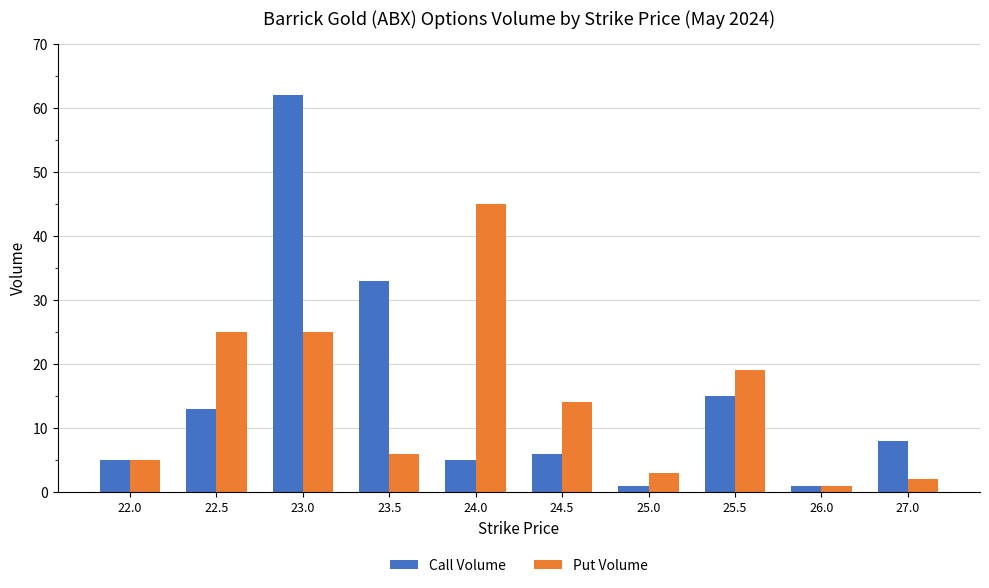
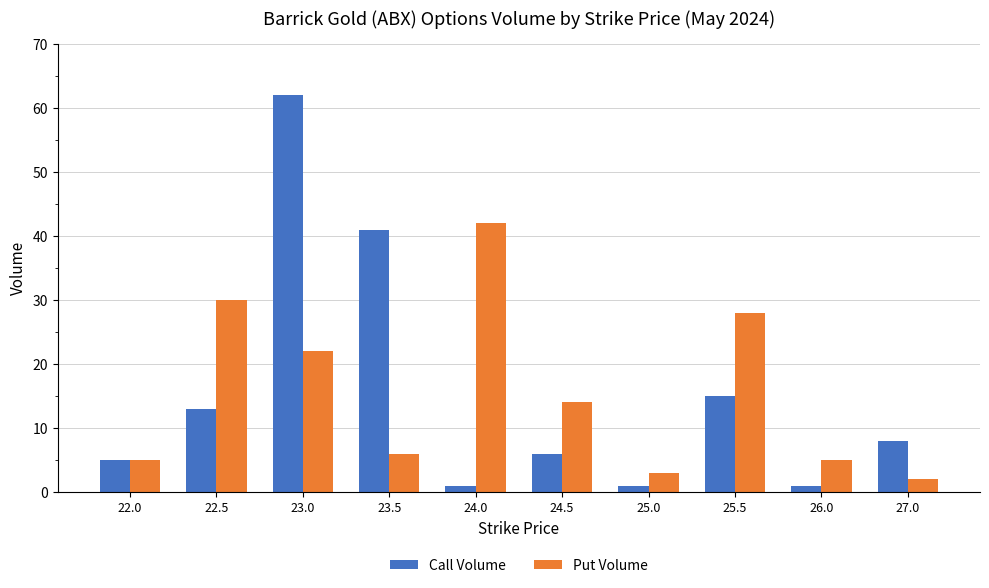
Put Volume, 22.5: 25 -> 30
Put Volume, 23.0: 25 -> 22
Call Volume, 23.5: 33 -> 41
Call Volume, 24.0: 5 -> 1
Put Volume, 24.0: 45 -> 42
Put Volume, 25.5: 19 -> 28
Put Volume, 26.0: 1 -> 5
